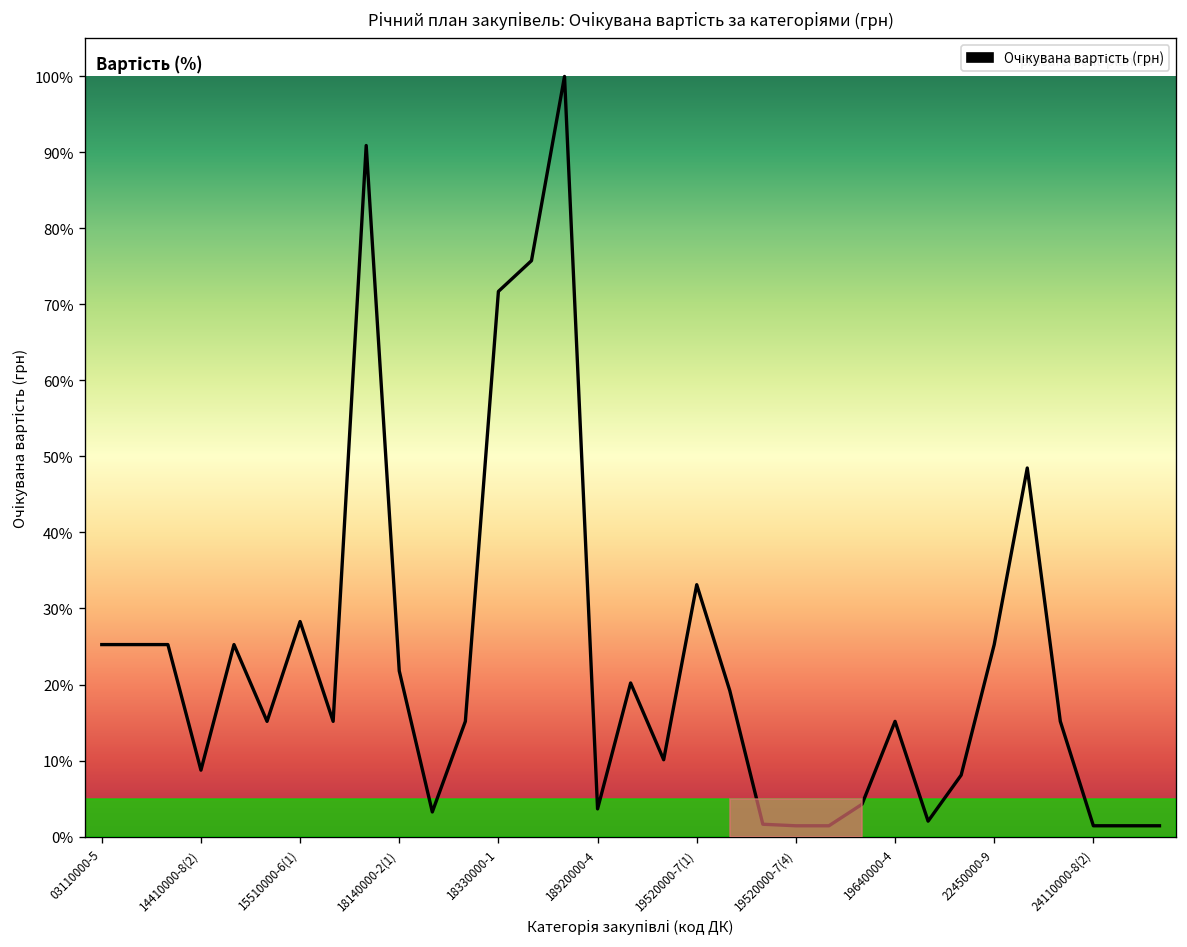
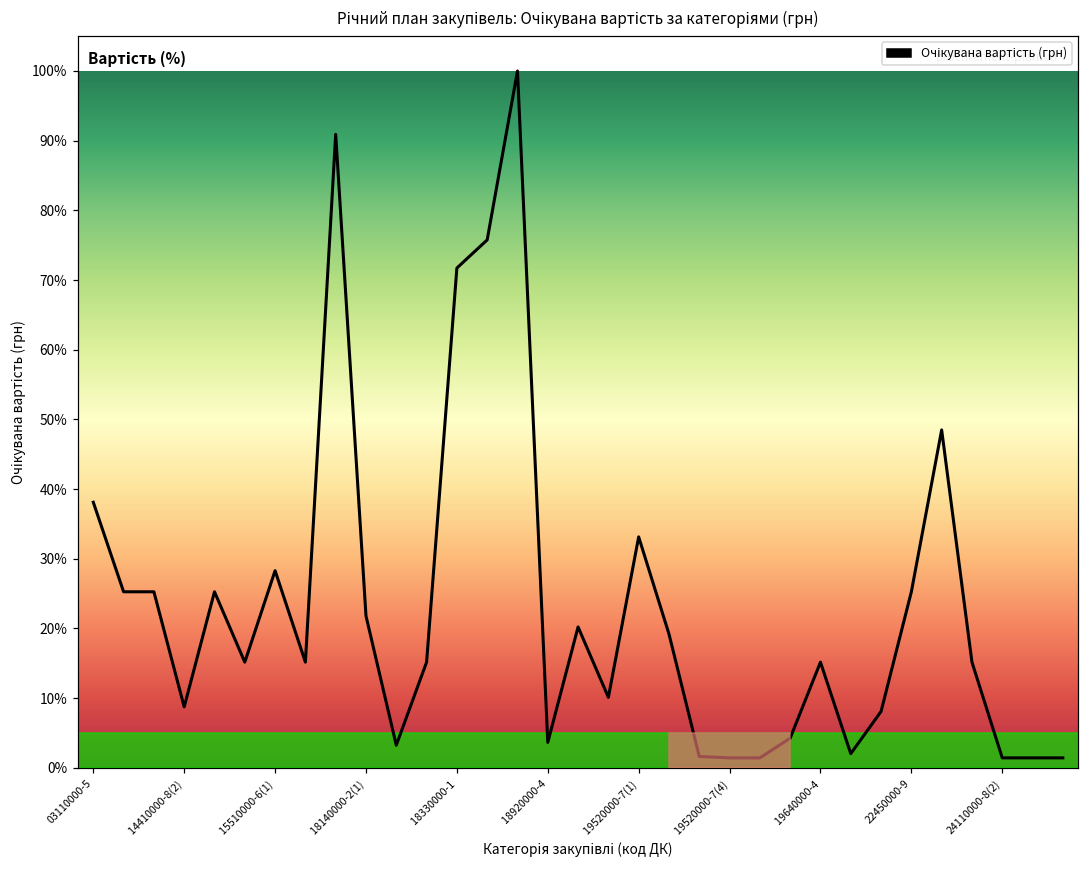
03110000-5: 25% -> 38%
